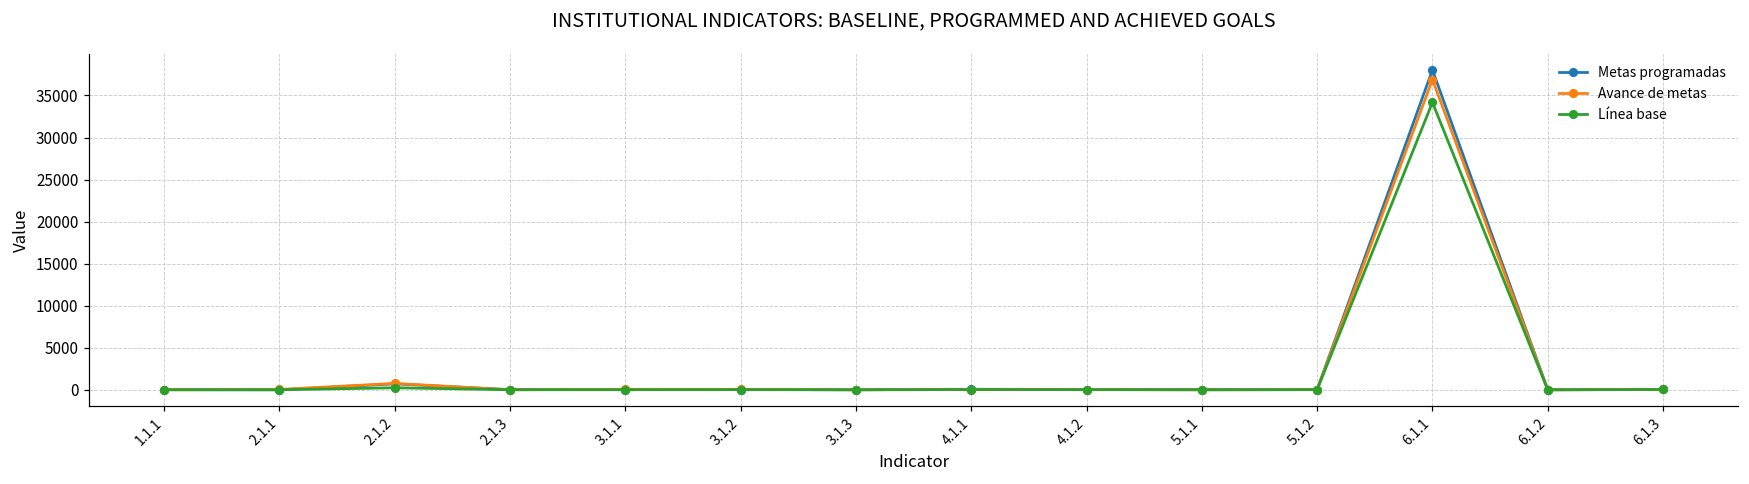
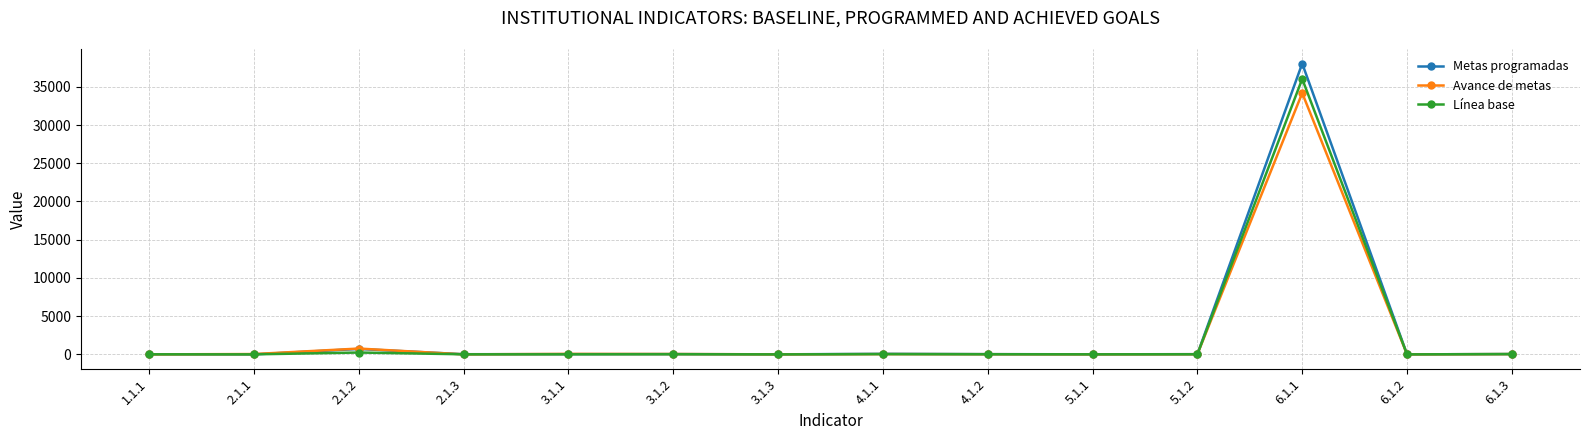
Avance de metas, 6.1.1: 37000 -> 34000
Línea base, 6.1.1: 34000 -> 36000
